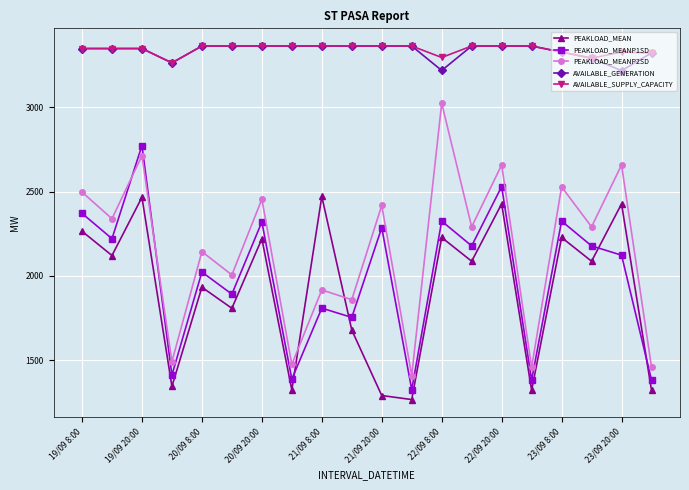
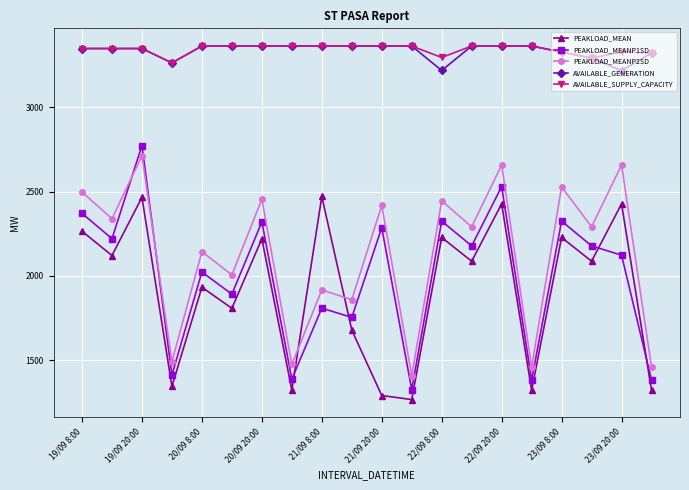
PEAKLOAD_MEANP2SD, 22/09 8:00: 3020 -> 2450
